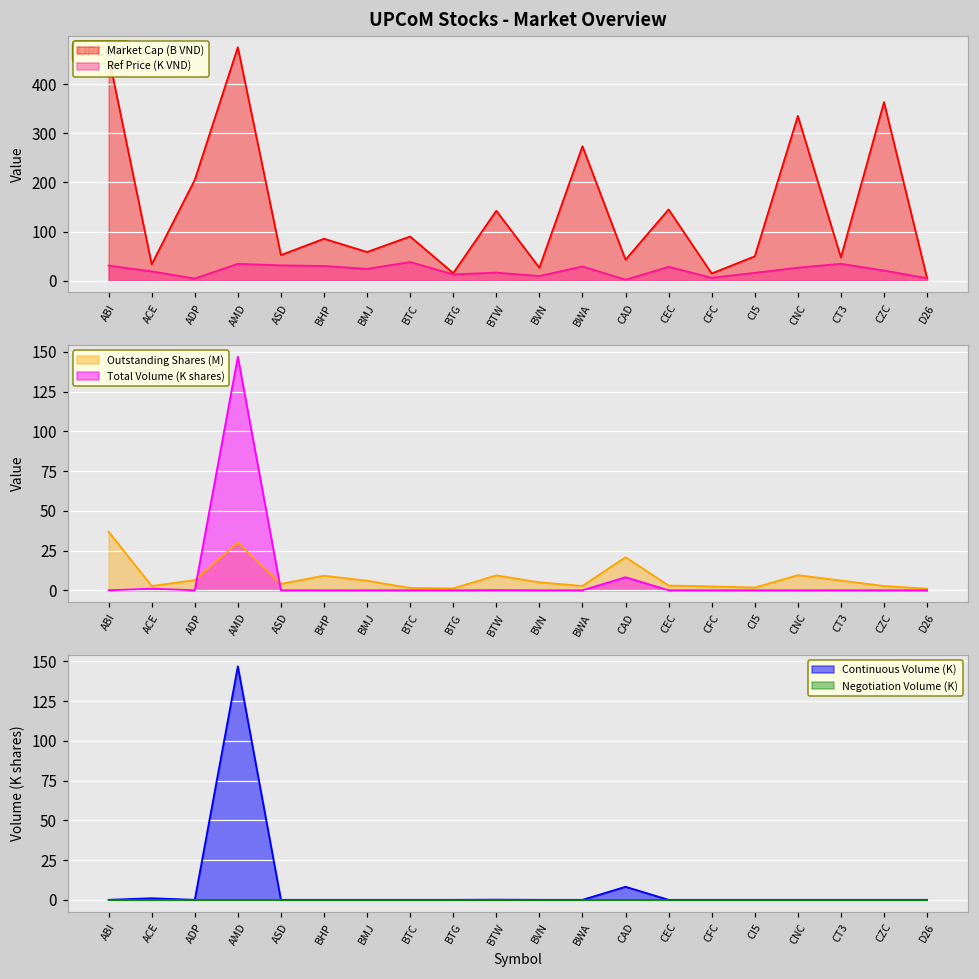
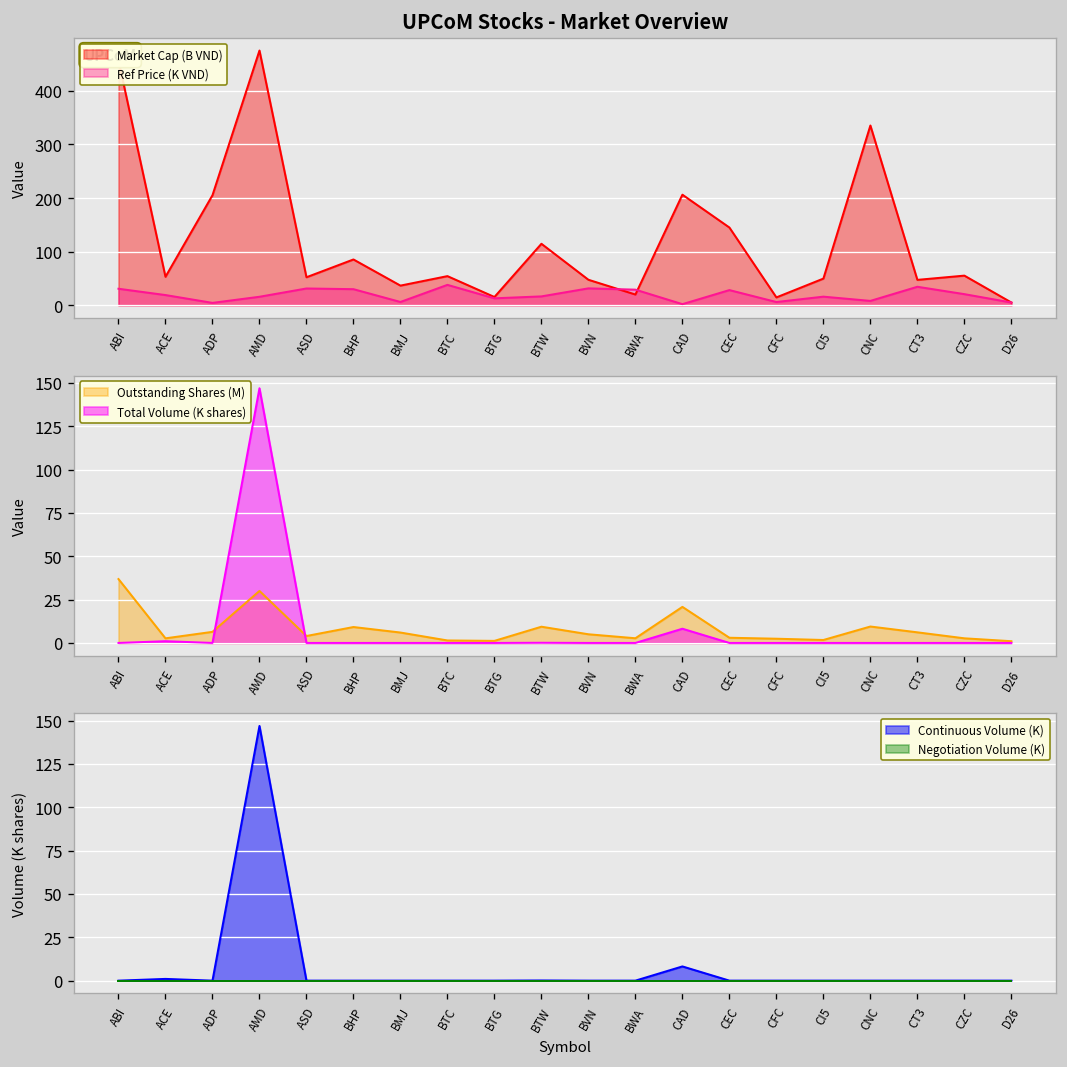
UPCoM Stocks - Market Overview, Market Cap (B VND), ACE: 30 -> 50
UPCoM Stocks - Market Overview, Ref Price (K VND), AMD: 30 -> 20
UPCoM Stocks - Market Overview, Market Cap (B VND), BMJ: 60 -> 40
UPCoM Stocks - Market Overview, Ref Price (K VND), BMJ: 20 -> 10
UPCoM Stocks - Market Overview, Market Cap (B VND), BTC: 90 -> 50
UPCoM Stocks - Market Overview, Market Cap (B VND), BTW: 140 -> 110
UPCoM Stocks - Market Overview, Market Cap (B VND), BVN: 30 -> 50
UPCoM Stocks - Market Overview, Ref Price (K VND), BVN: 10 -> 30
UPCoM Stocks - Market Overview, Market Cap (B VND), BWA: 270 -> 20
UPCoM Stocks - Market Overview, Market Cap (B VND), CAD: 40 -> 210
UPCoM Stocks - Market Overview, Ref Price (K VND), CNC: 30 -> 10
UPCoM Stocks - Market Overview, Market Cap (B VND), CZC: 360 -> 60
